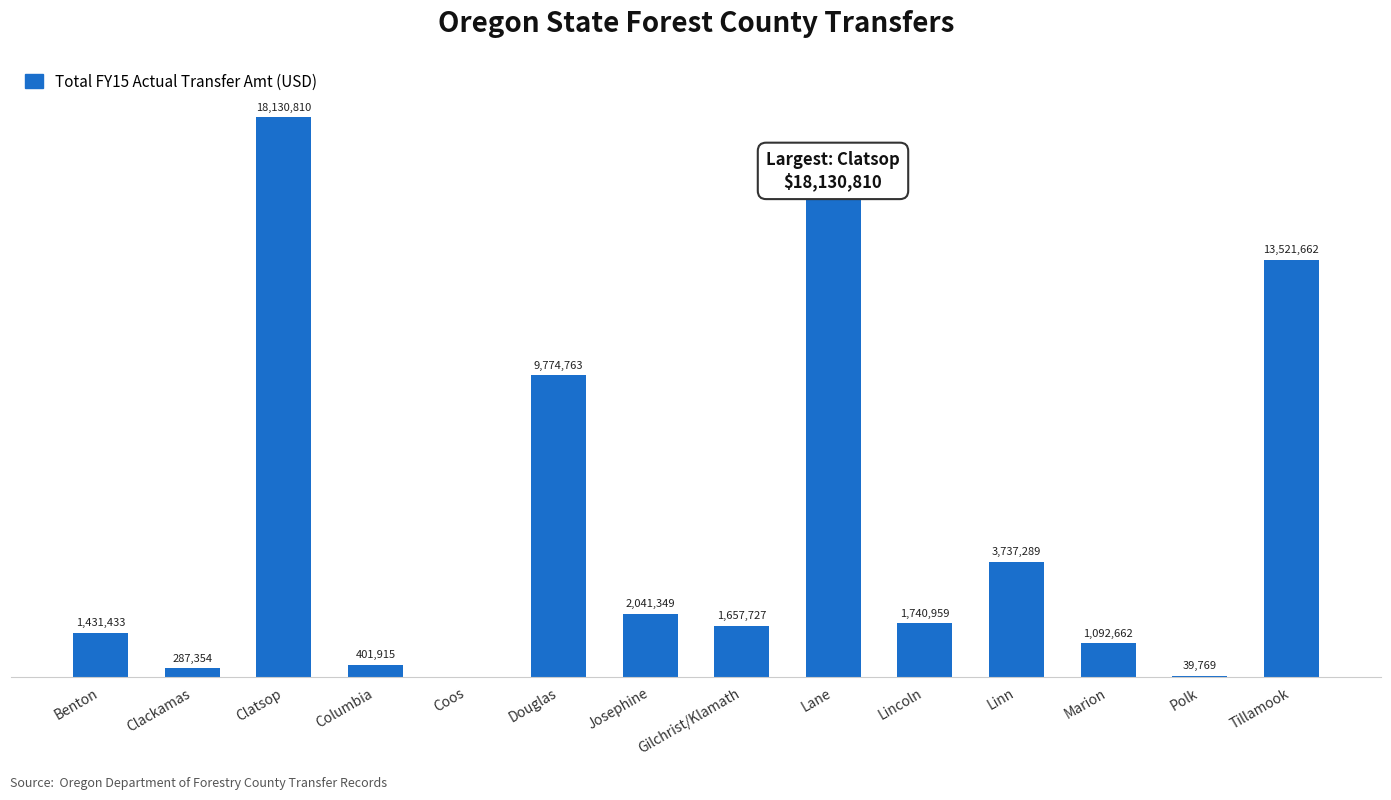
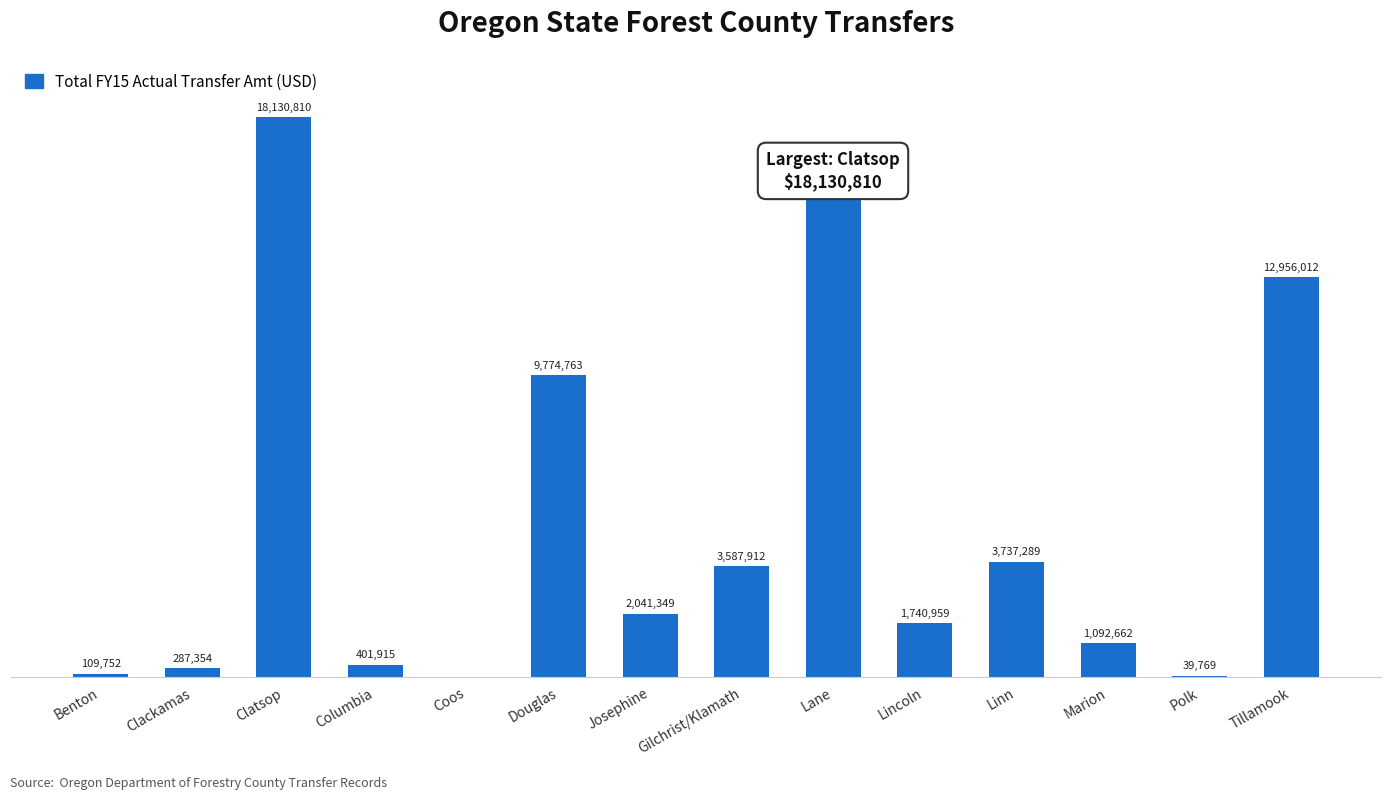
Benton: 1,431,433 -> 109,752
Gilchrist/Klamath: 1,657,727 -> 3,587,912
Tillamook: 13,521,662 -> 12,956,012
